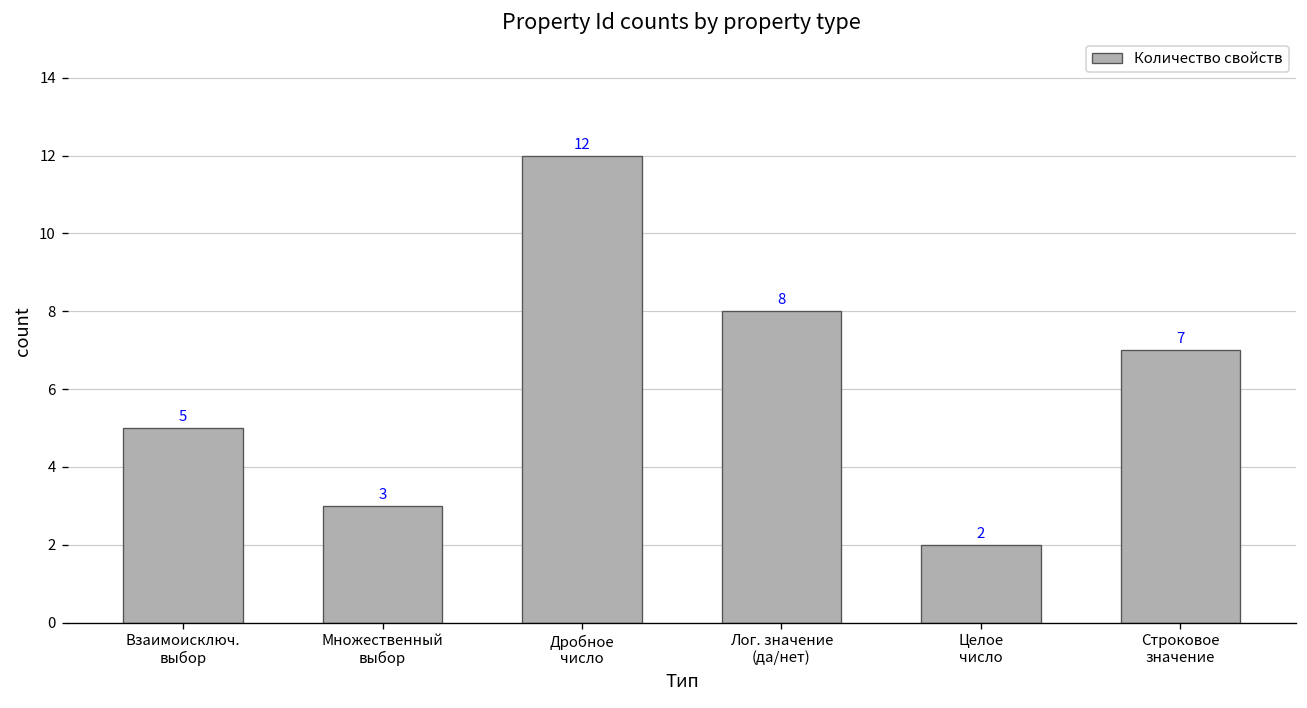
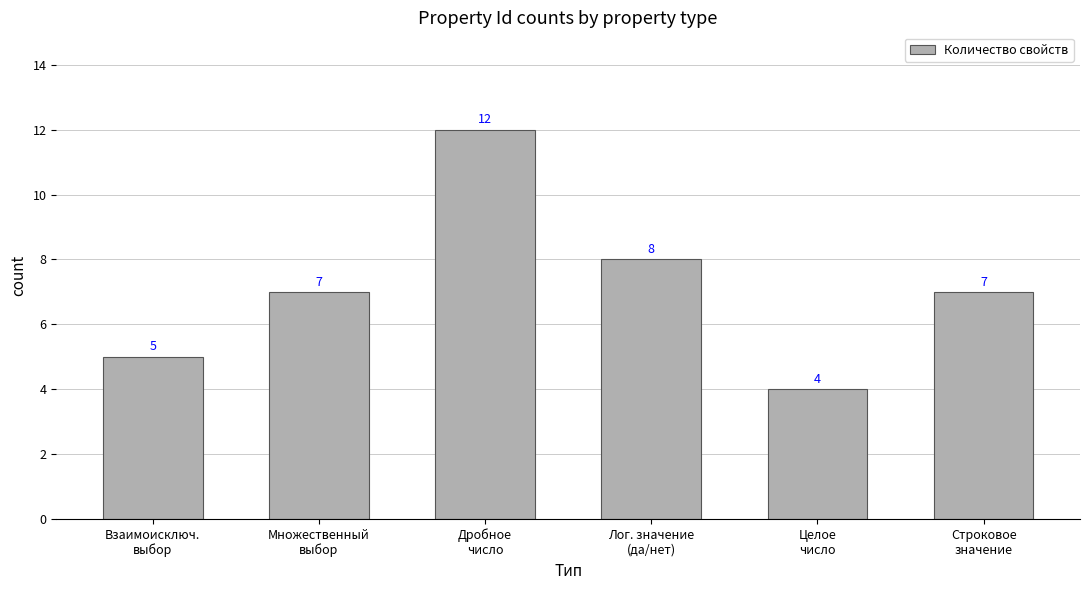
Множественный выбор: 3 -> 7
Целое число: 2 -> 4
